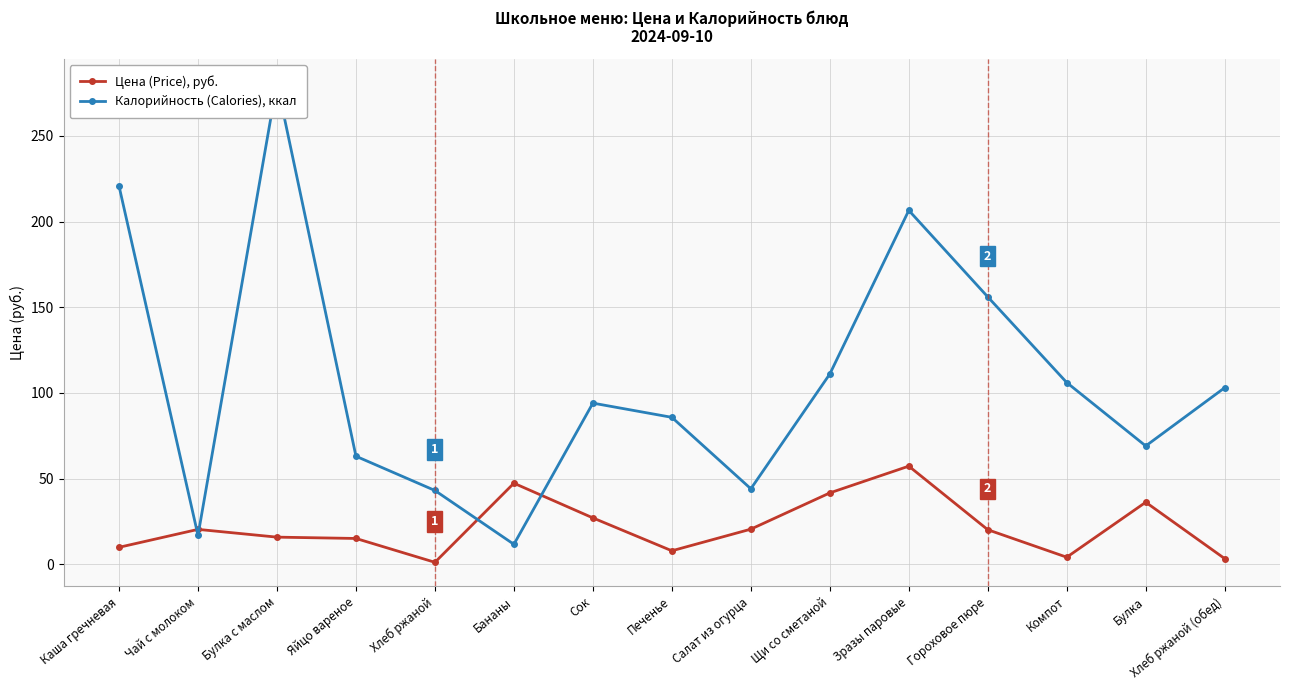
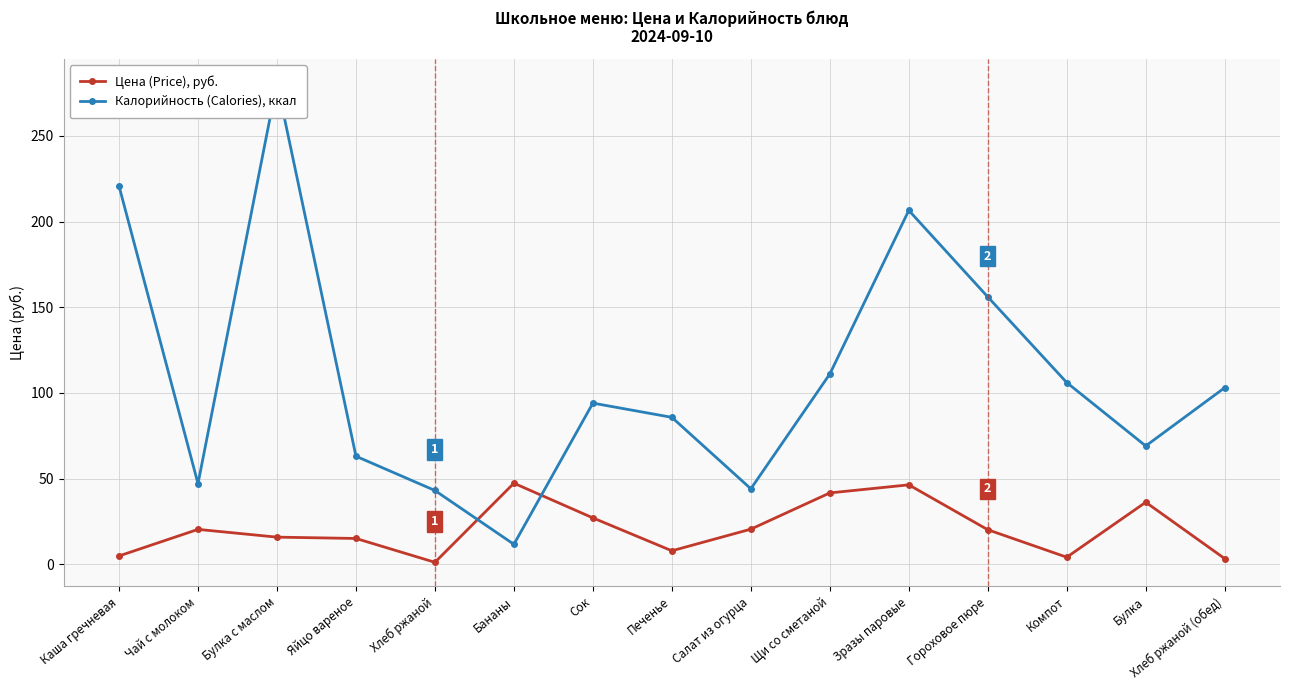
Цена (Price), руб., Каша гречневая: 10 -> 5
Калорийность (Calories), ккал, Чай с молоком: 17 -> 47
Цена (Price), руб., Зразы паровые: 57 -> 46
